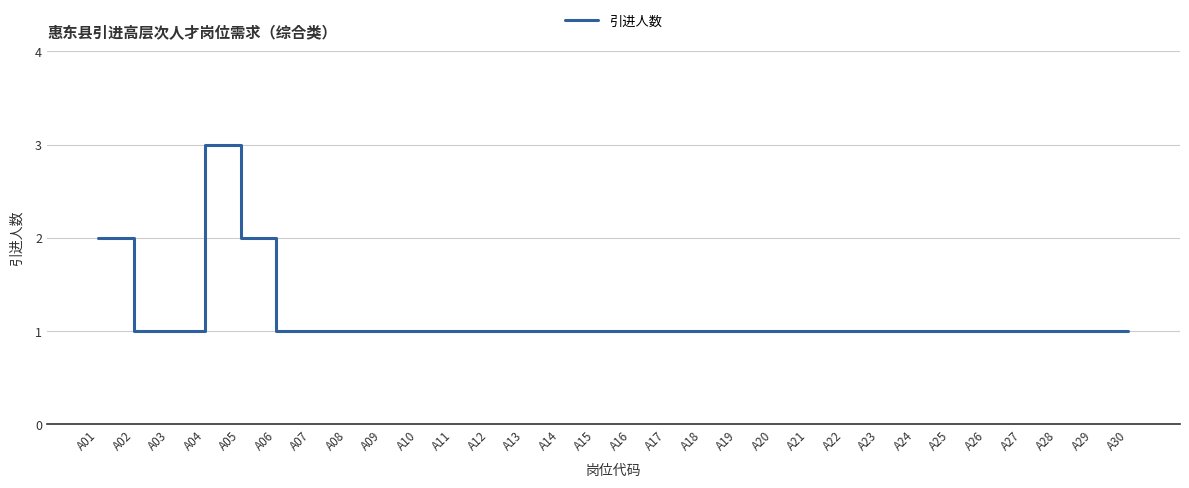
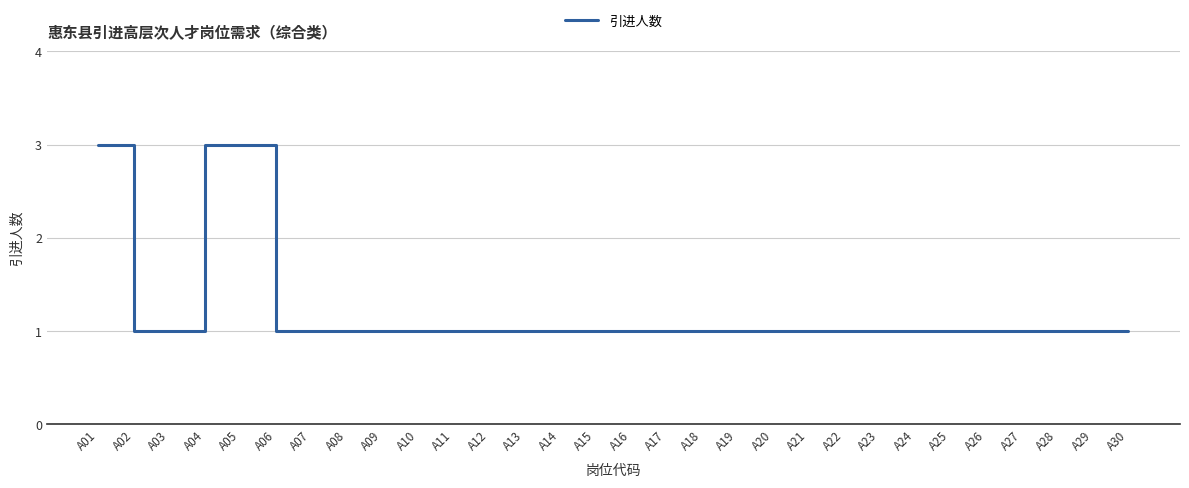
A01: 2 -> 3
A05: 2 -> 3
